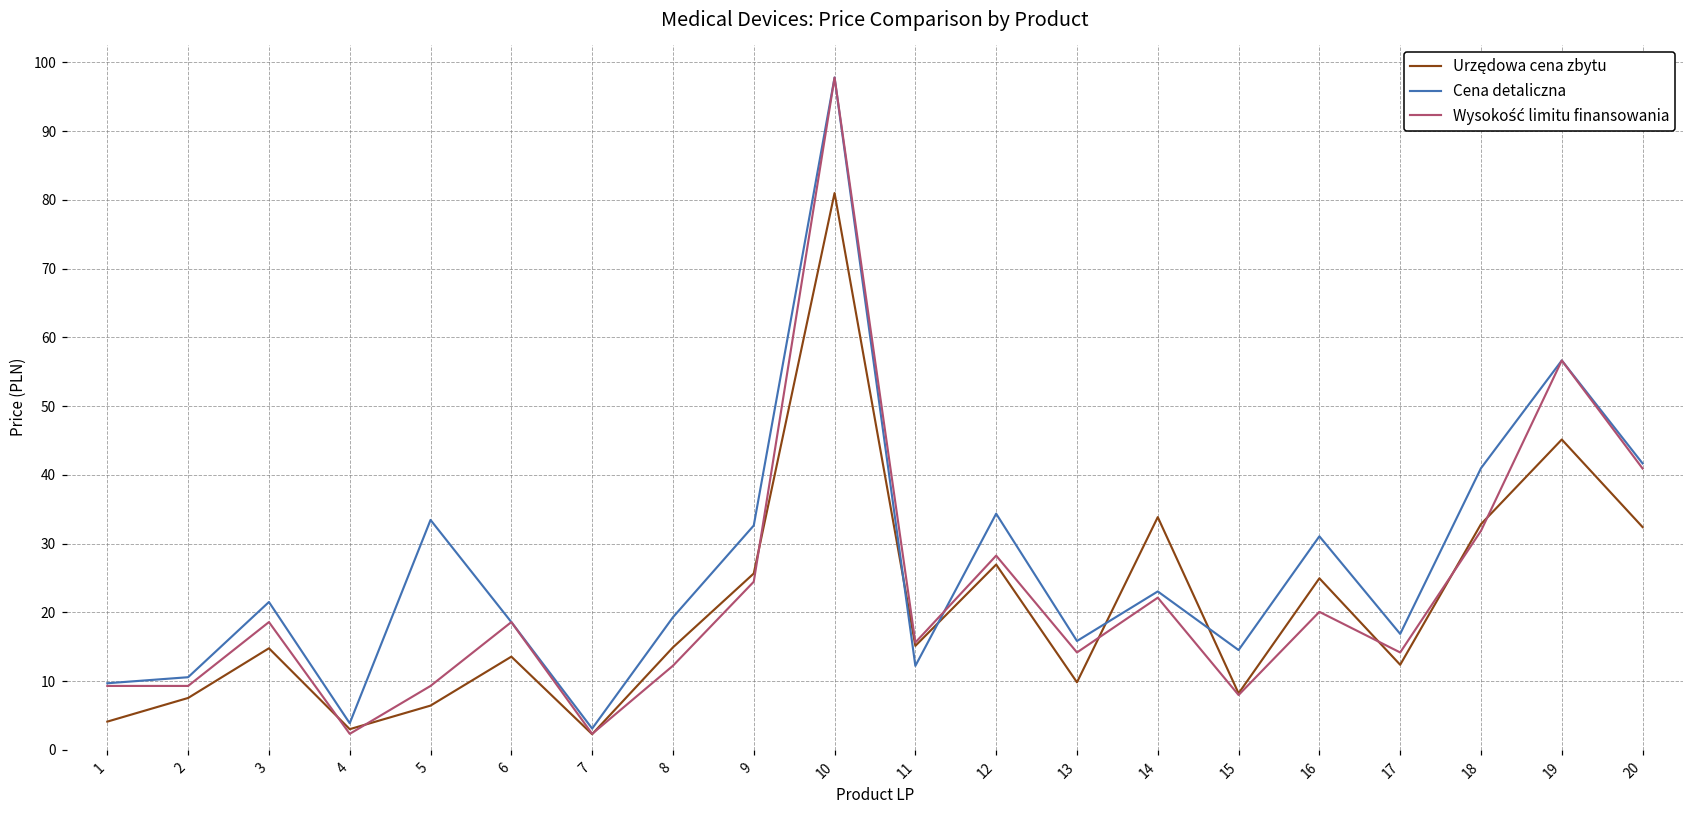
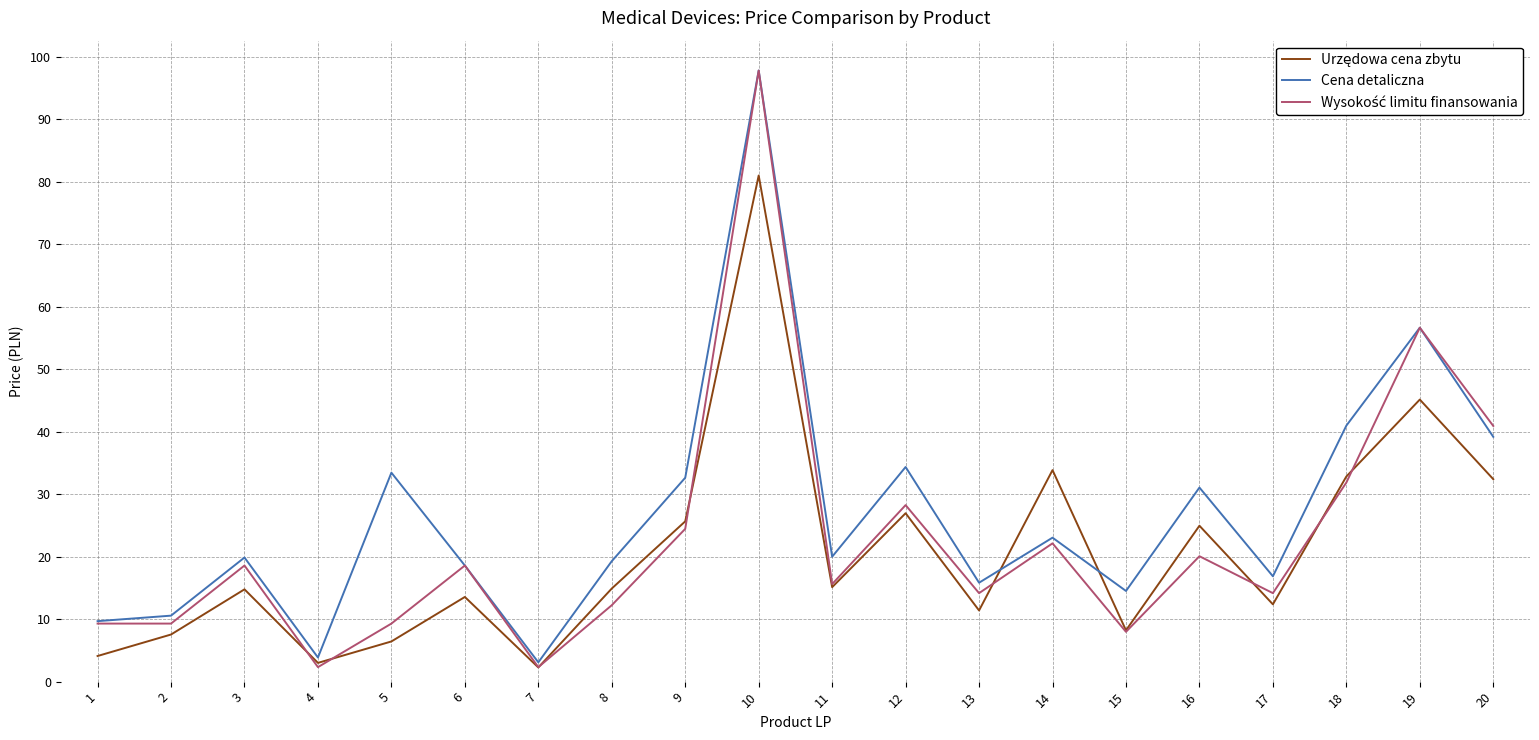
Cena detaliczna, 3: 22 -> 20
Cena detaliczna, 11: 12 -> 20
Urzędowa cena zbytu, 13: 10 -> 11
Cena detaliczna, 20: 42 -> 39
